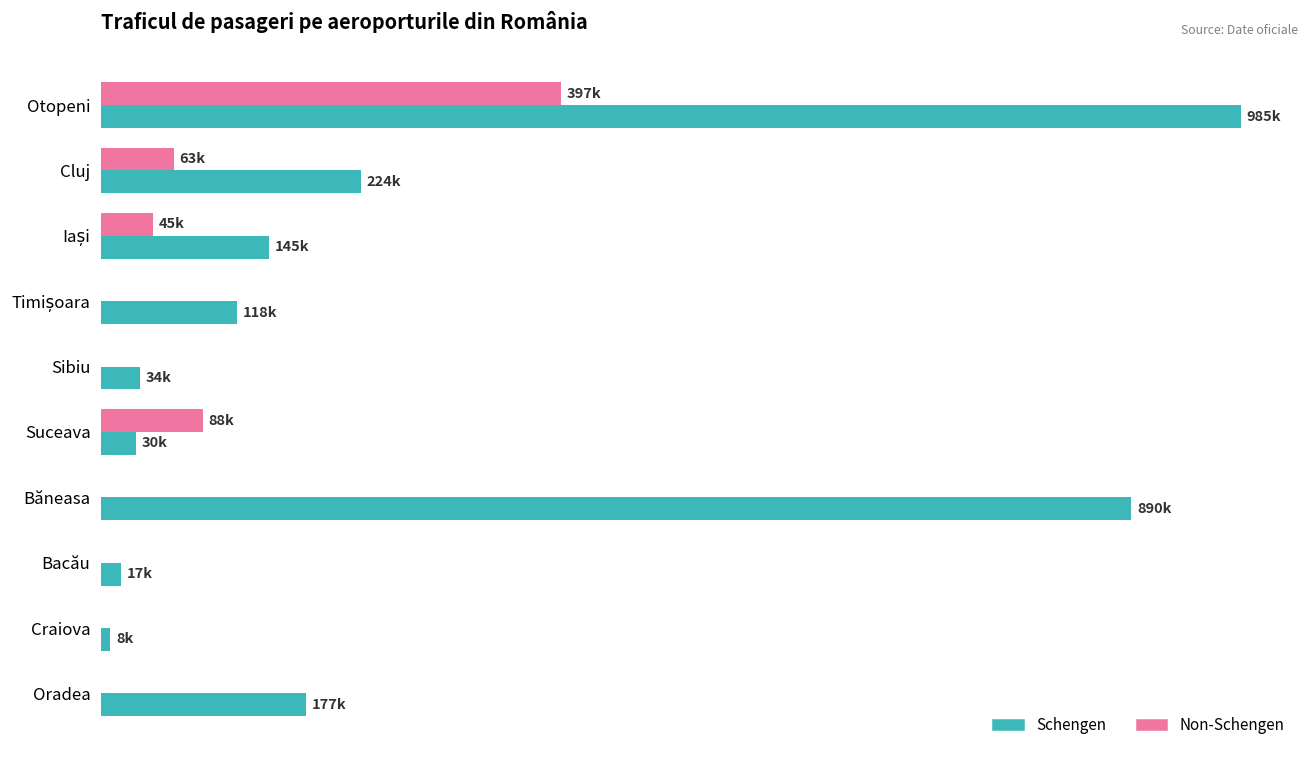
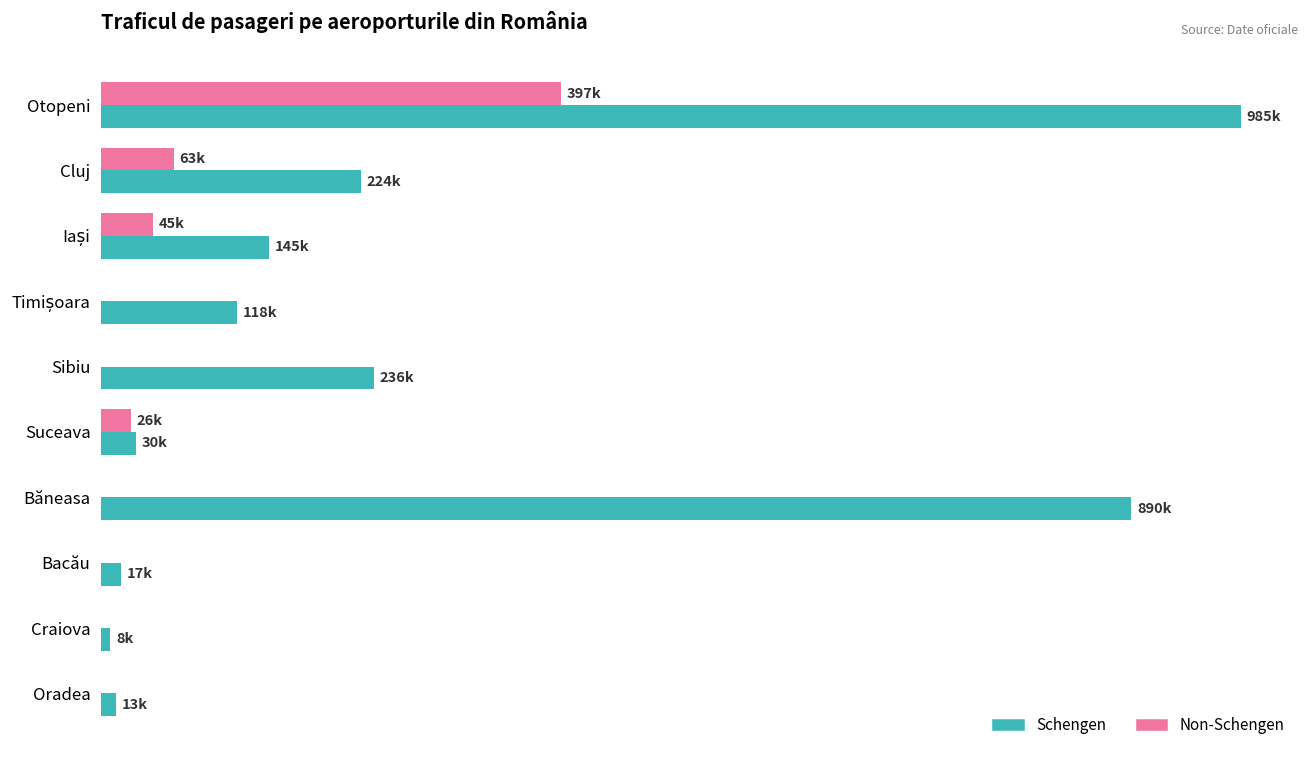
Schengen, Sibiu: 34k -> 236k
Non-Schengen, Suceava: 88k -> 26k
Schengen, Oradea: 177k -> 13k
